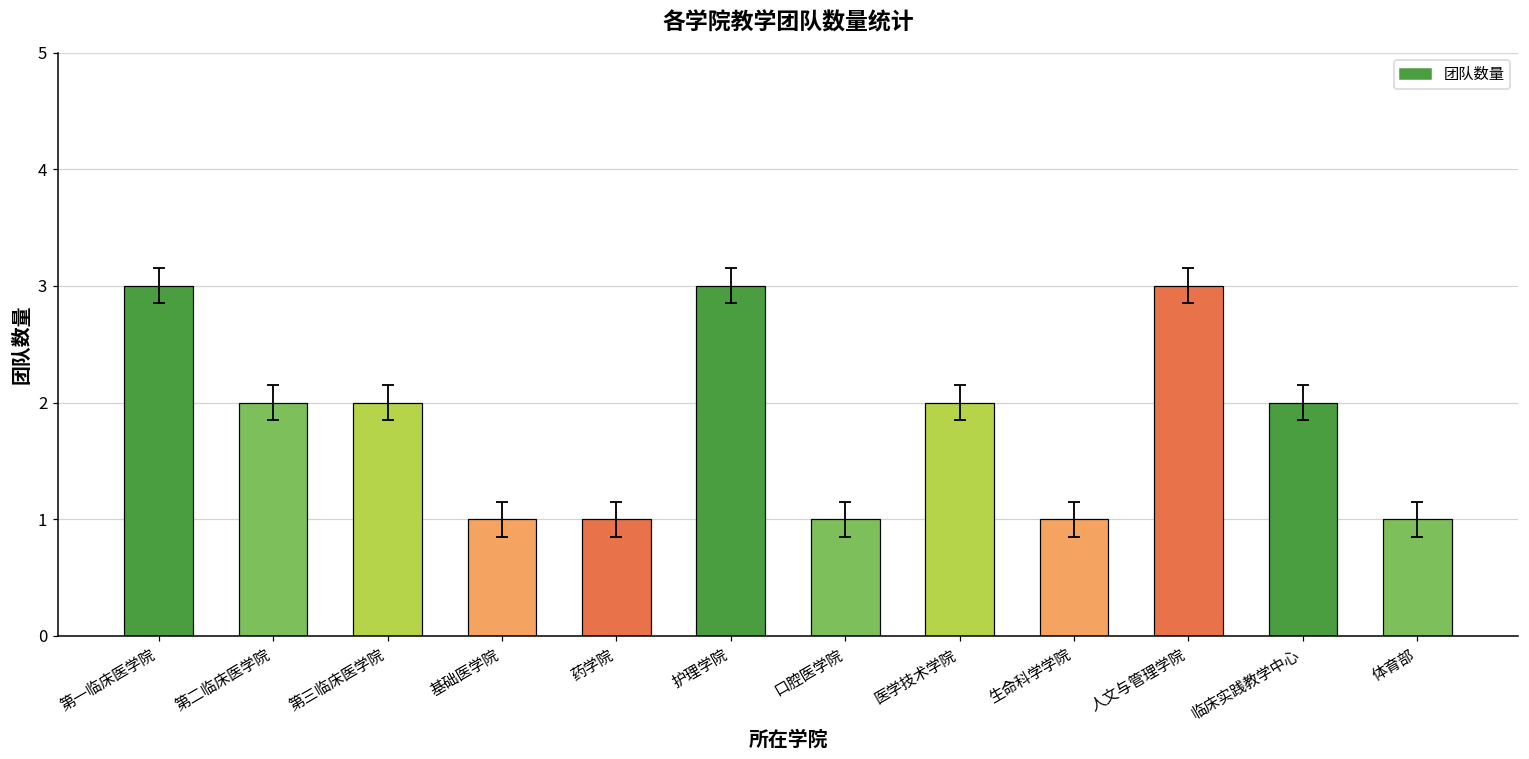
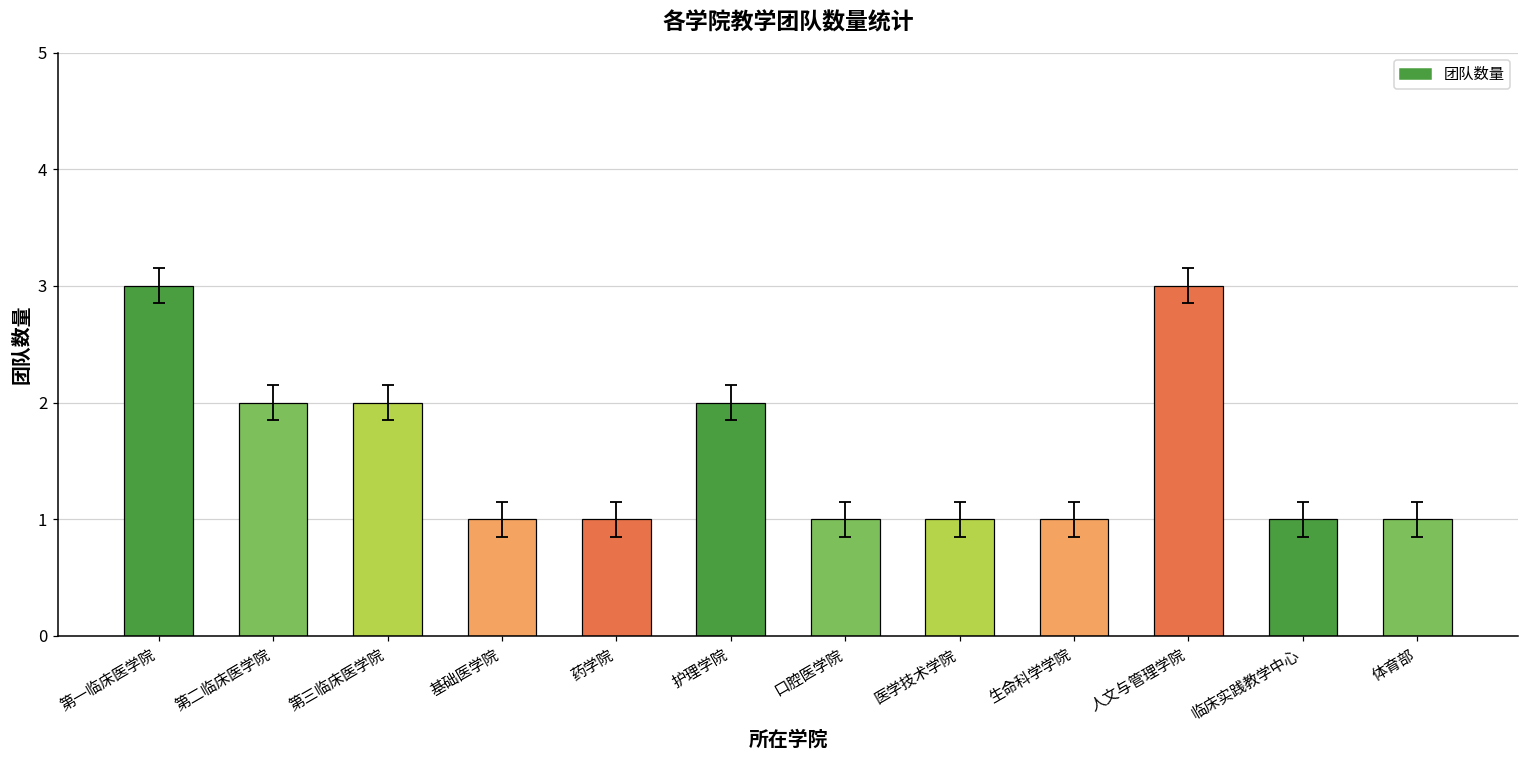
团队数量, 护理学院: 3 -> 2
团队数量, 医学技术学院: 2 -> 1
团队数量, 临床实践教学中心: 2 -> 1
